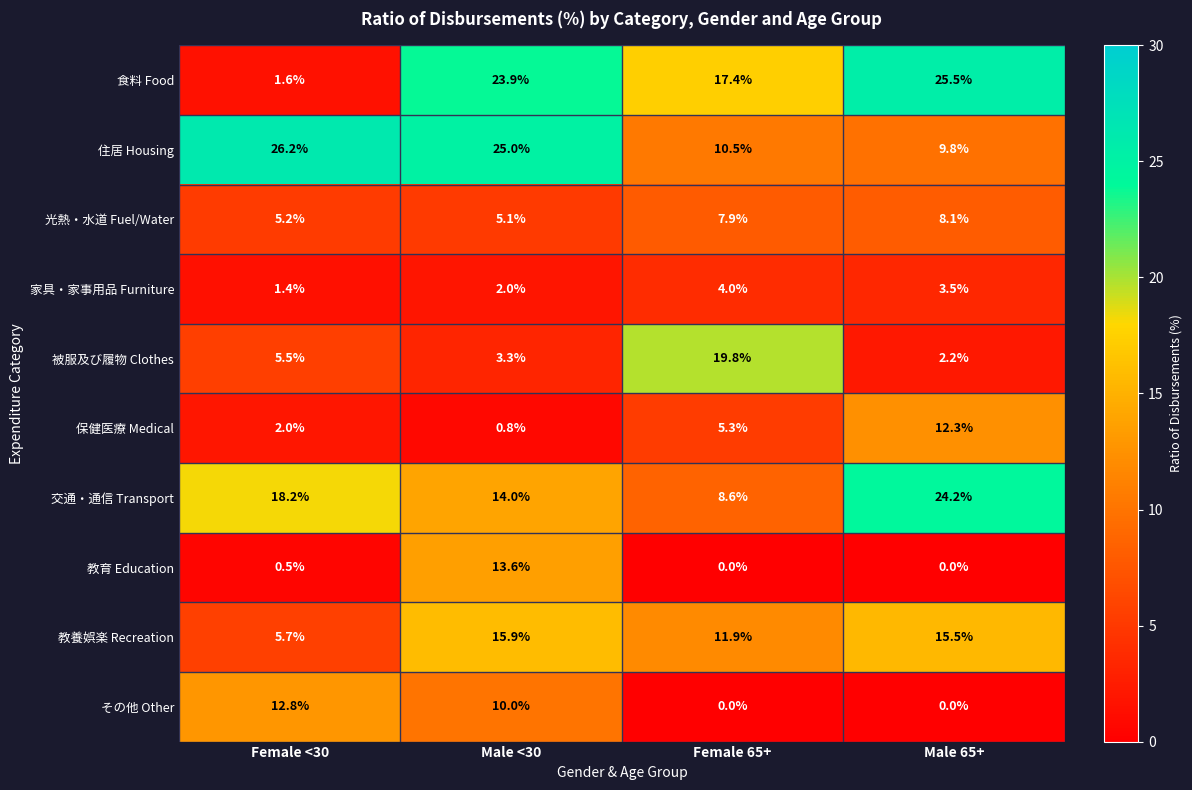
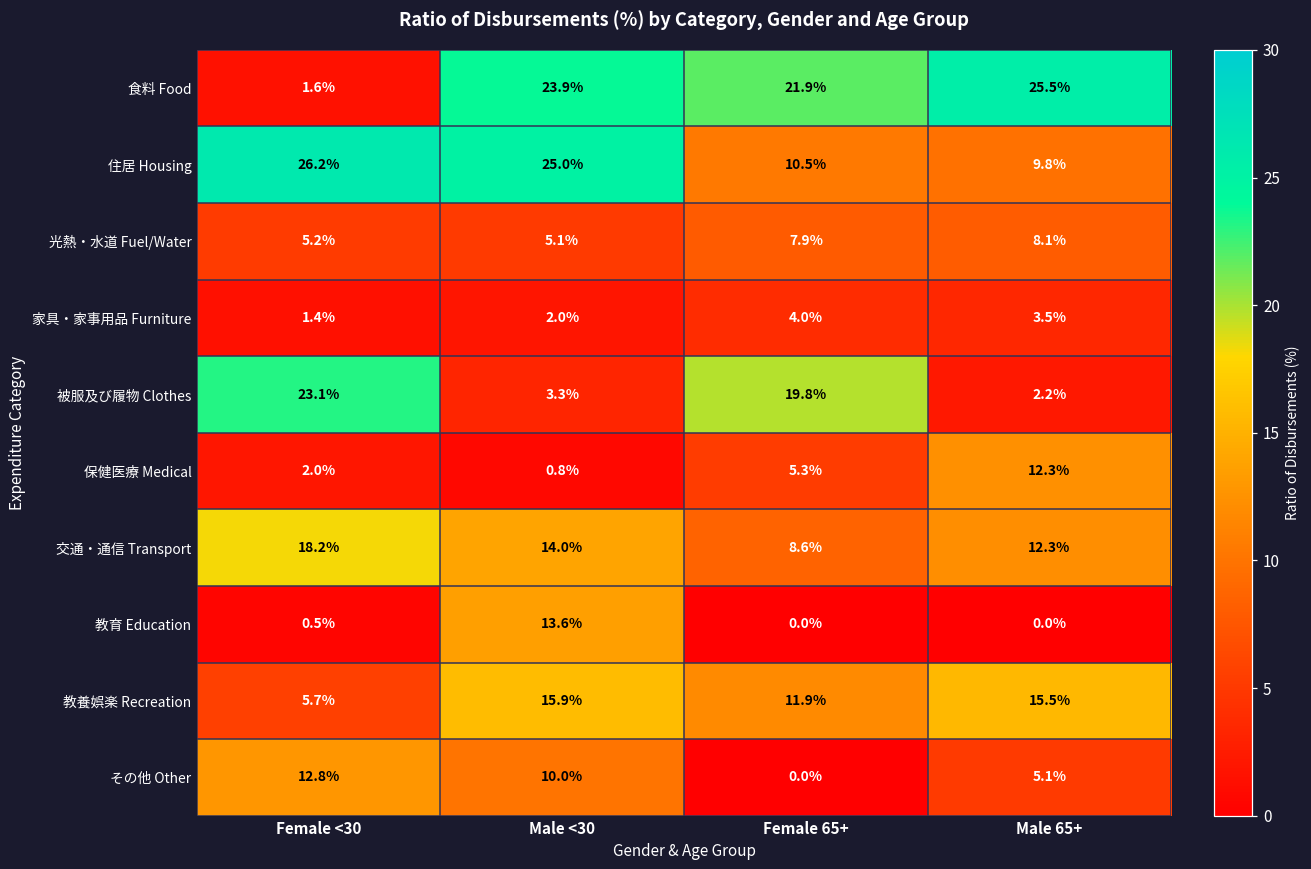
食料 Food, Female 65+: 17.4% -> 21.9%
被服及び履物 Clothes, Female <30: 5.5% -> 23.1%
交通・通信 Transport, Male 65+: 24.2% -> 12.3%
その他 Other, Male 65+: 0.0% -> 5.1%
